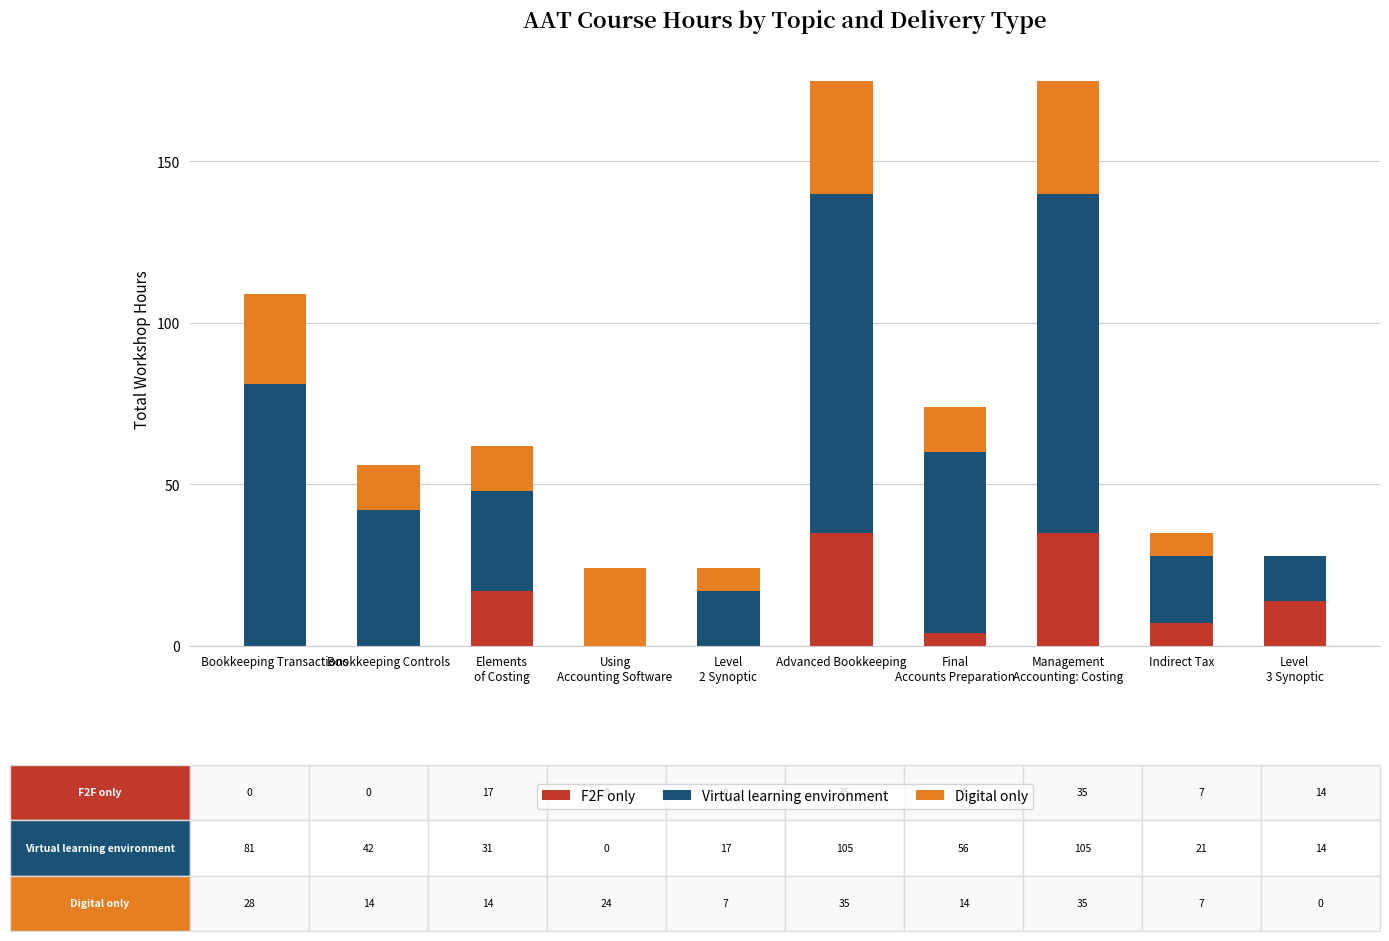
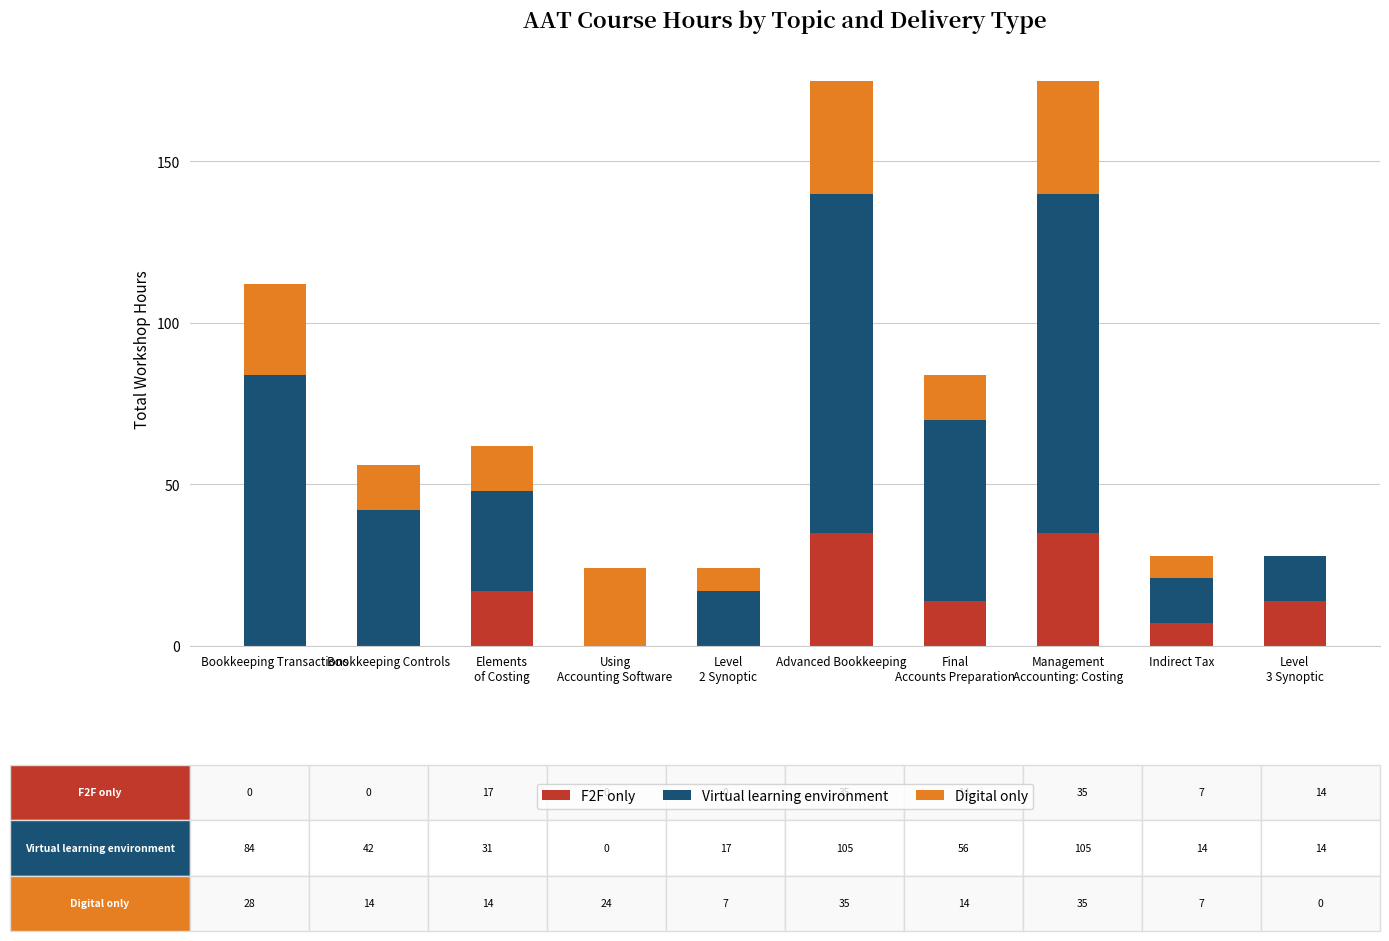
Virtual learning environment, Bookkeeping Transactions: 81 -> 84
F2F only, Final Accounts Preparation: 4 -> 14
Virtual learning environment, Indirect Tax: 21 -> 14
